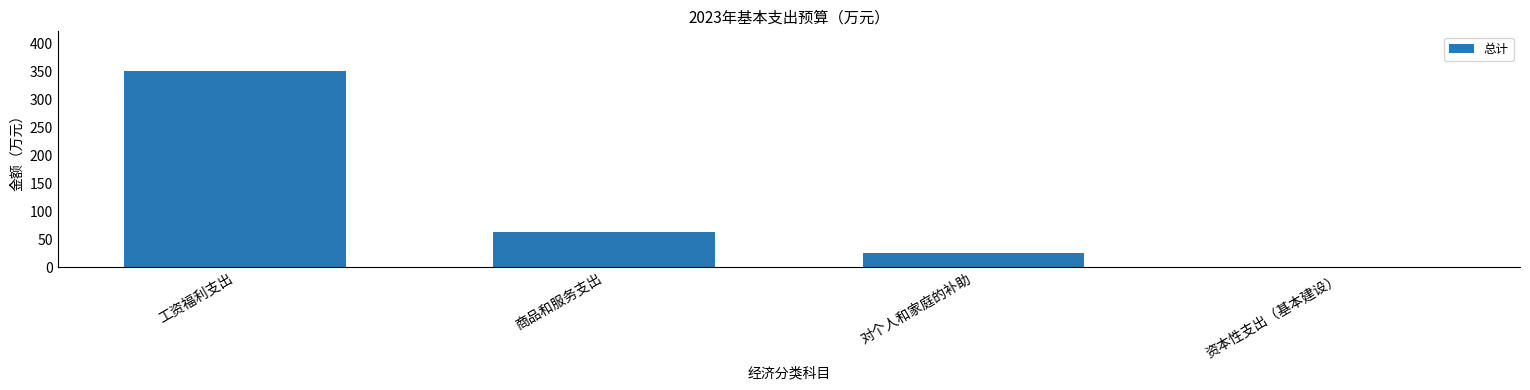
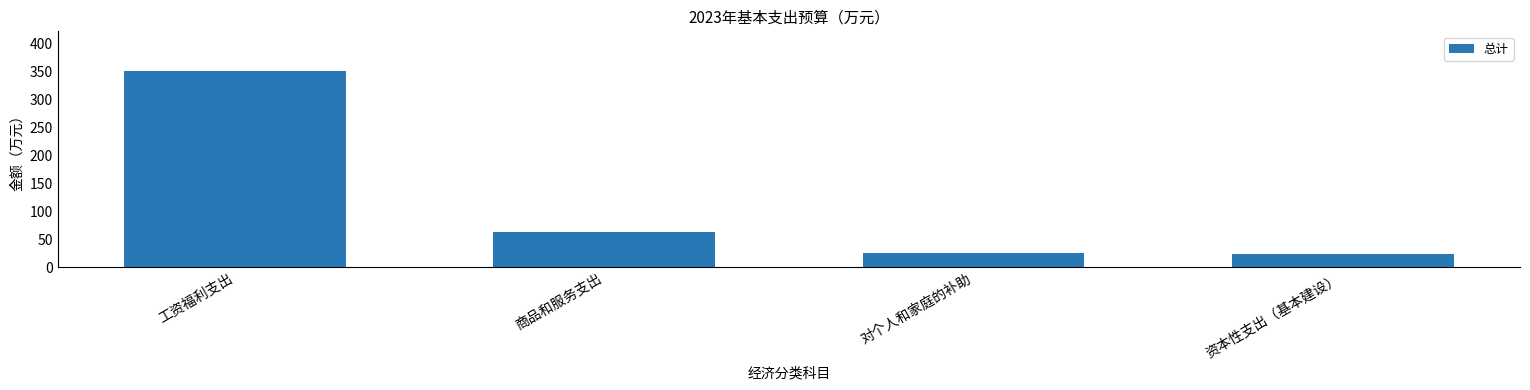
资本性支出（基本建设）: 0 -> 20
